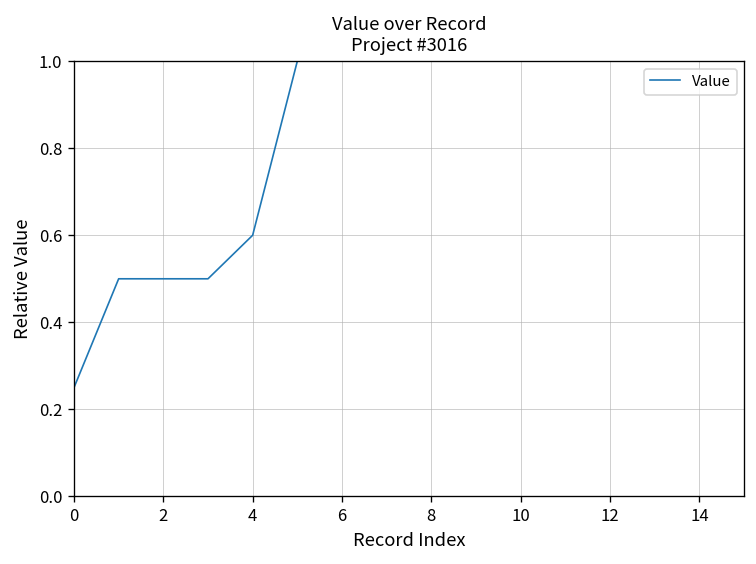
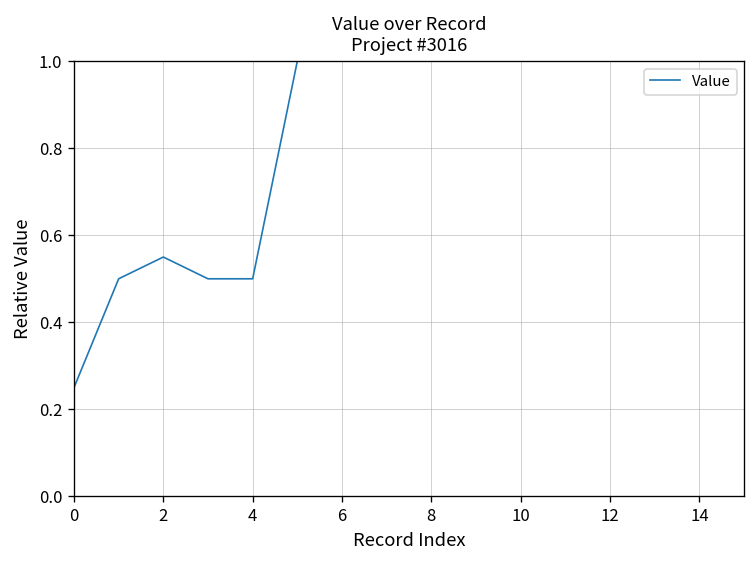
2: 0.50 -> 0.55
4: 0.60 -> 0.50
